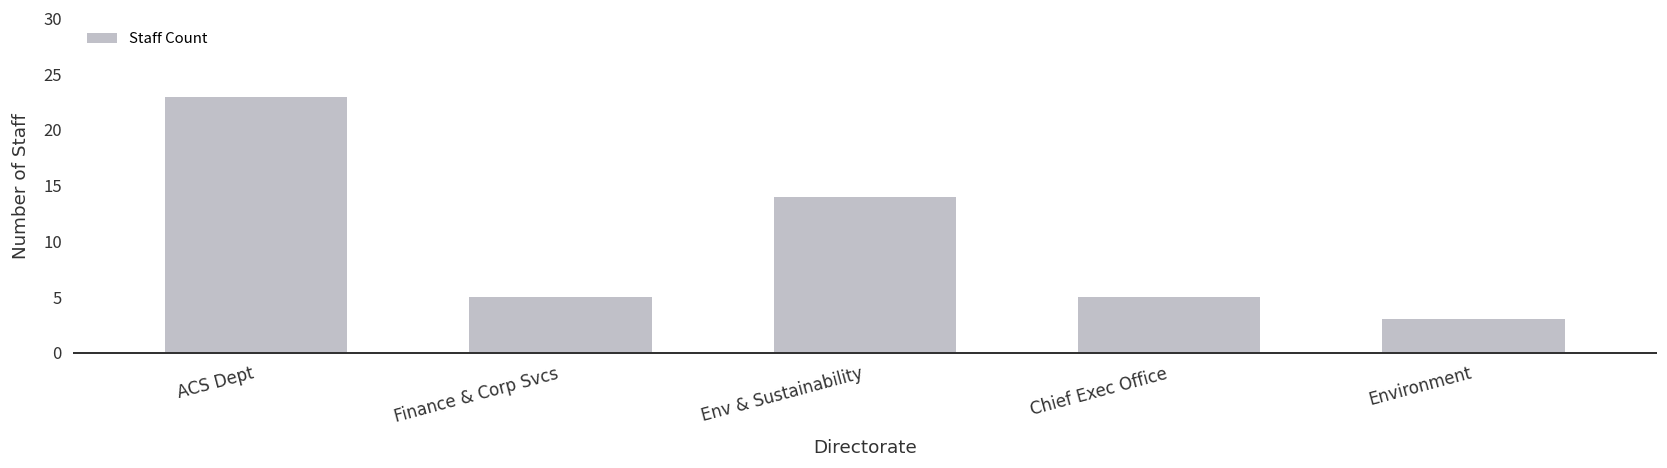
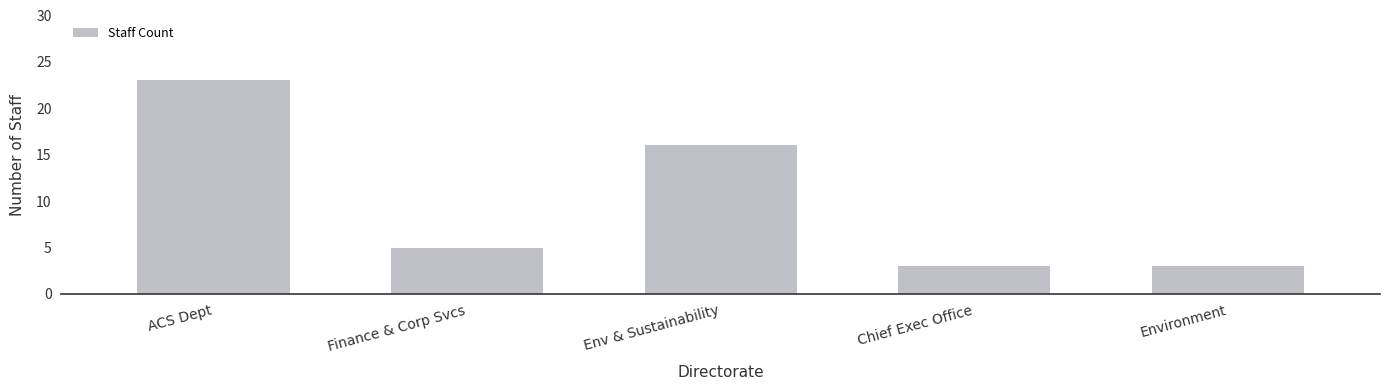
Env & Sustainability: 14 -> 16
Chief Exec Office: 5 -> 3
